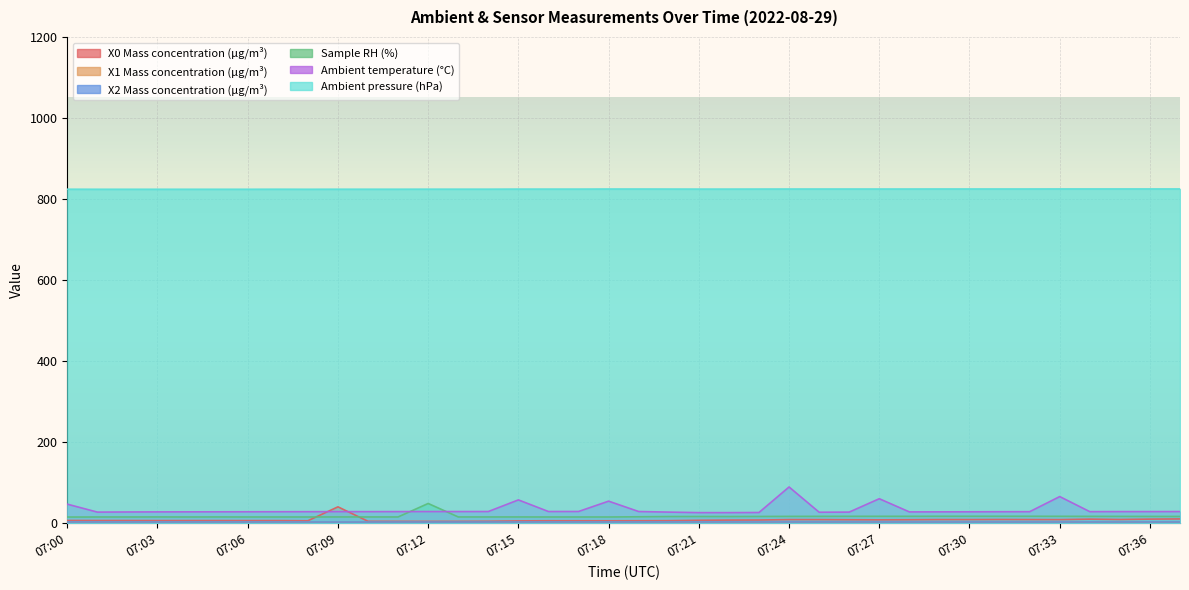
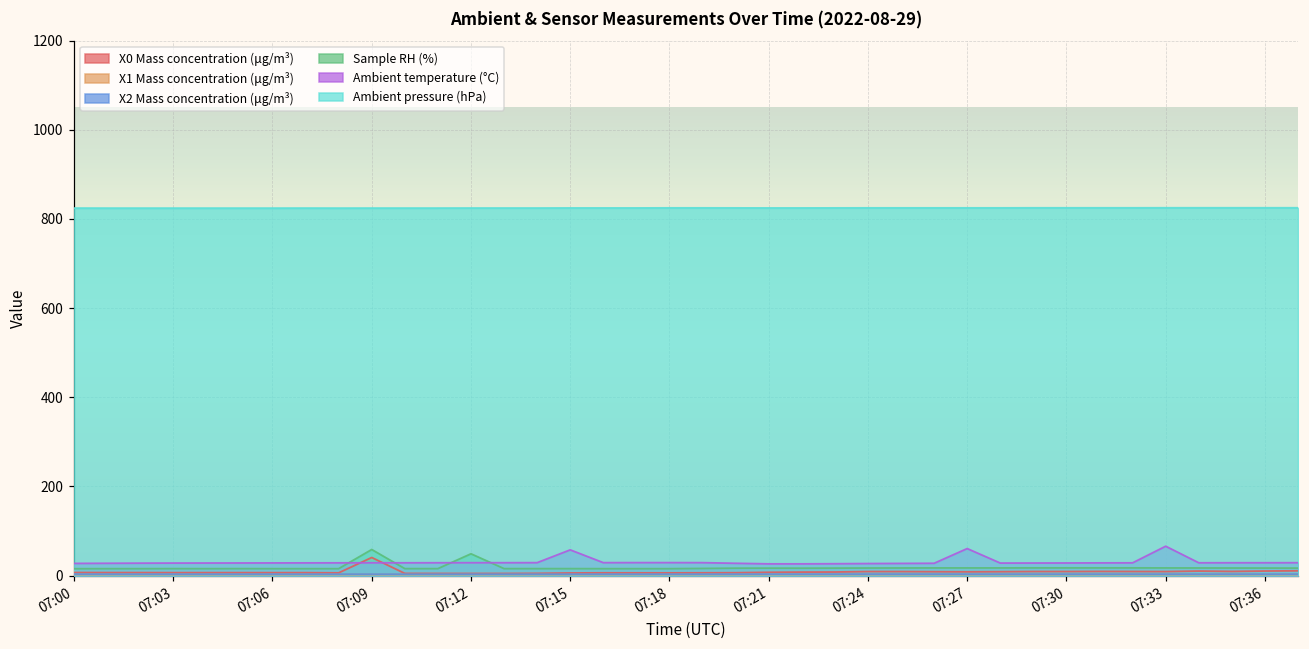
Ambient temperature (°C), 07:00: 50 -> 30
Sample RH (%), 07:09: 20 -> 60
Ambient temperature (°C), 07:18: 50 -> 30
Ambient temperature (°C), 07:24: 90 -> 30
